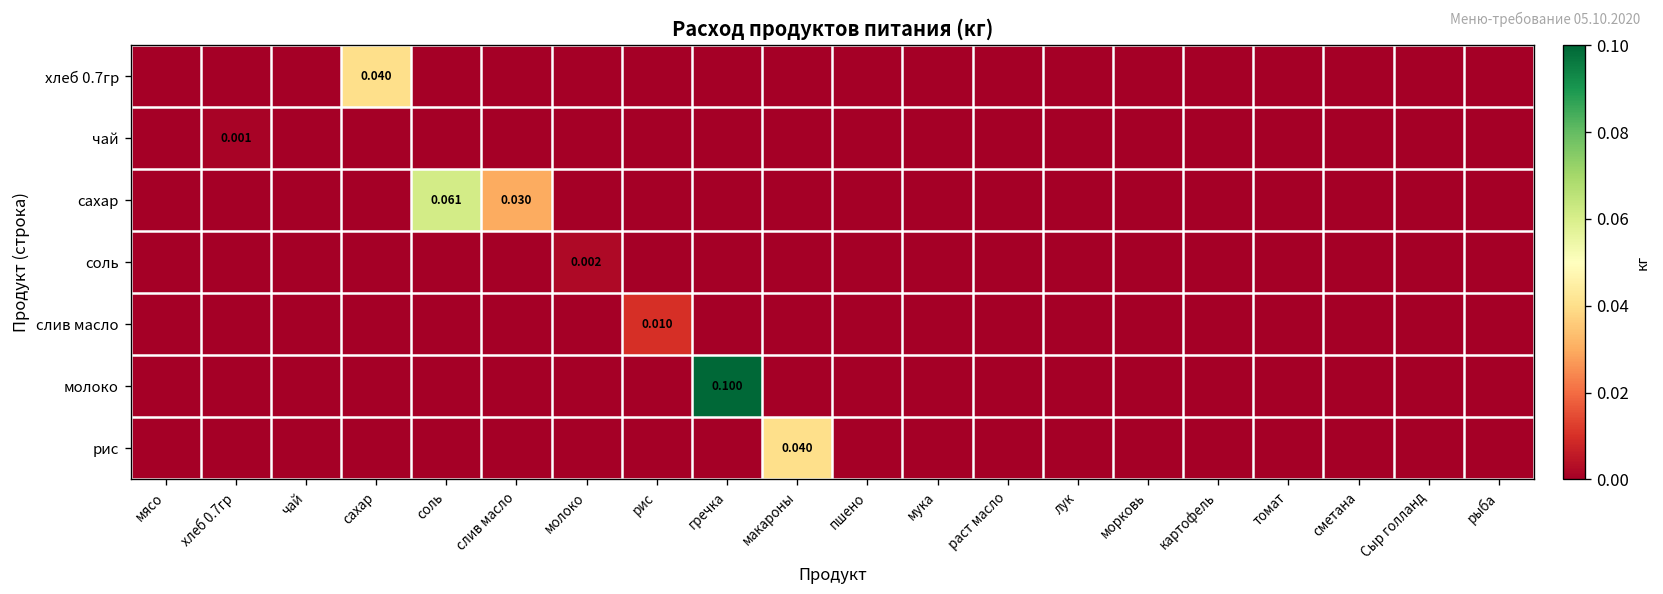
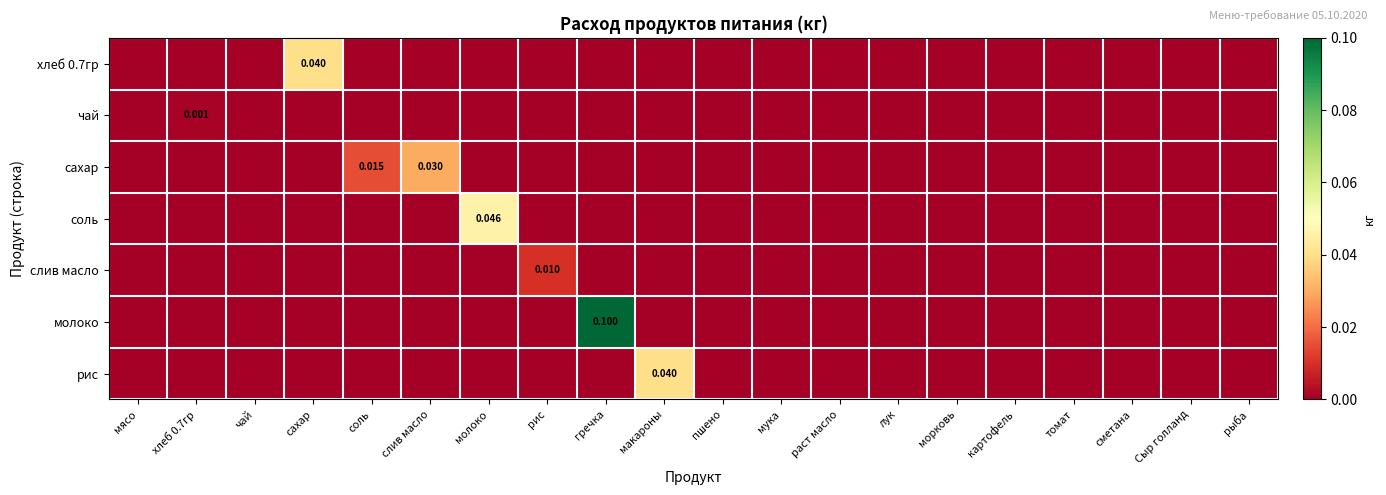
сахар, соль: 0.061 -> 0.015
соль, молоко: 0.002 -> 0.046
